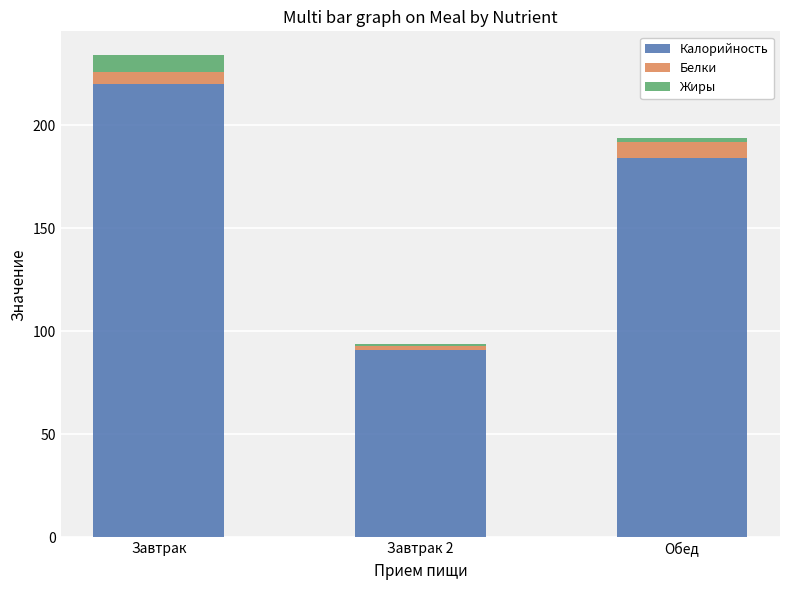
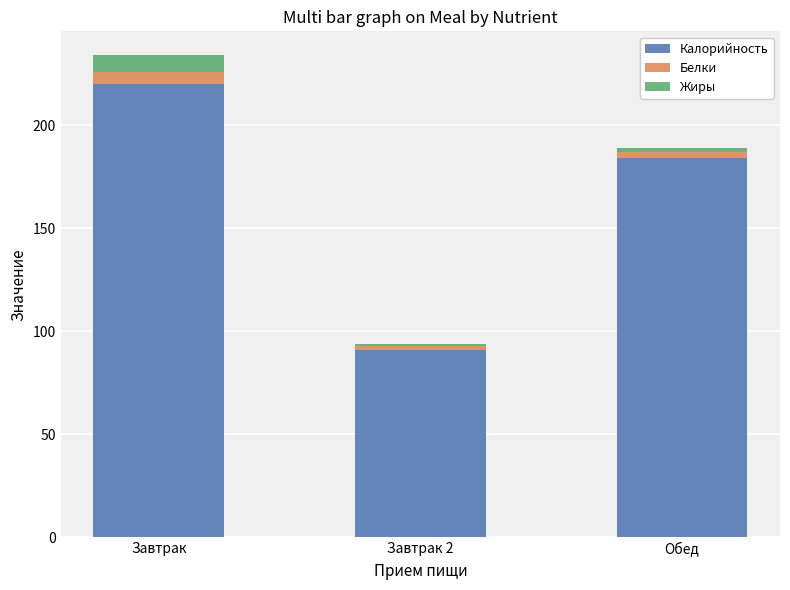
Белки, Обед: 8 -> 3
